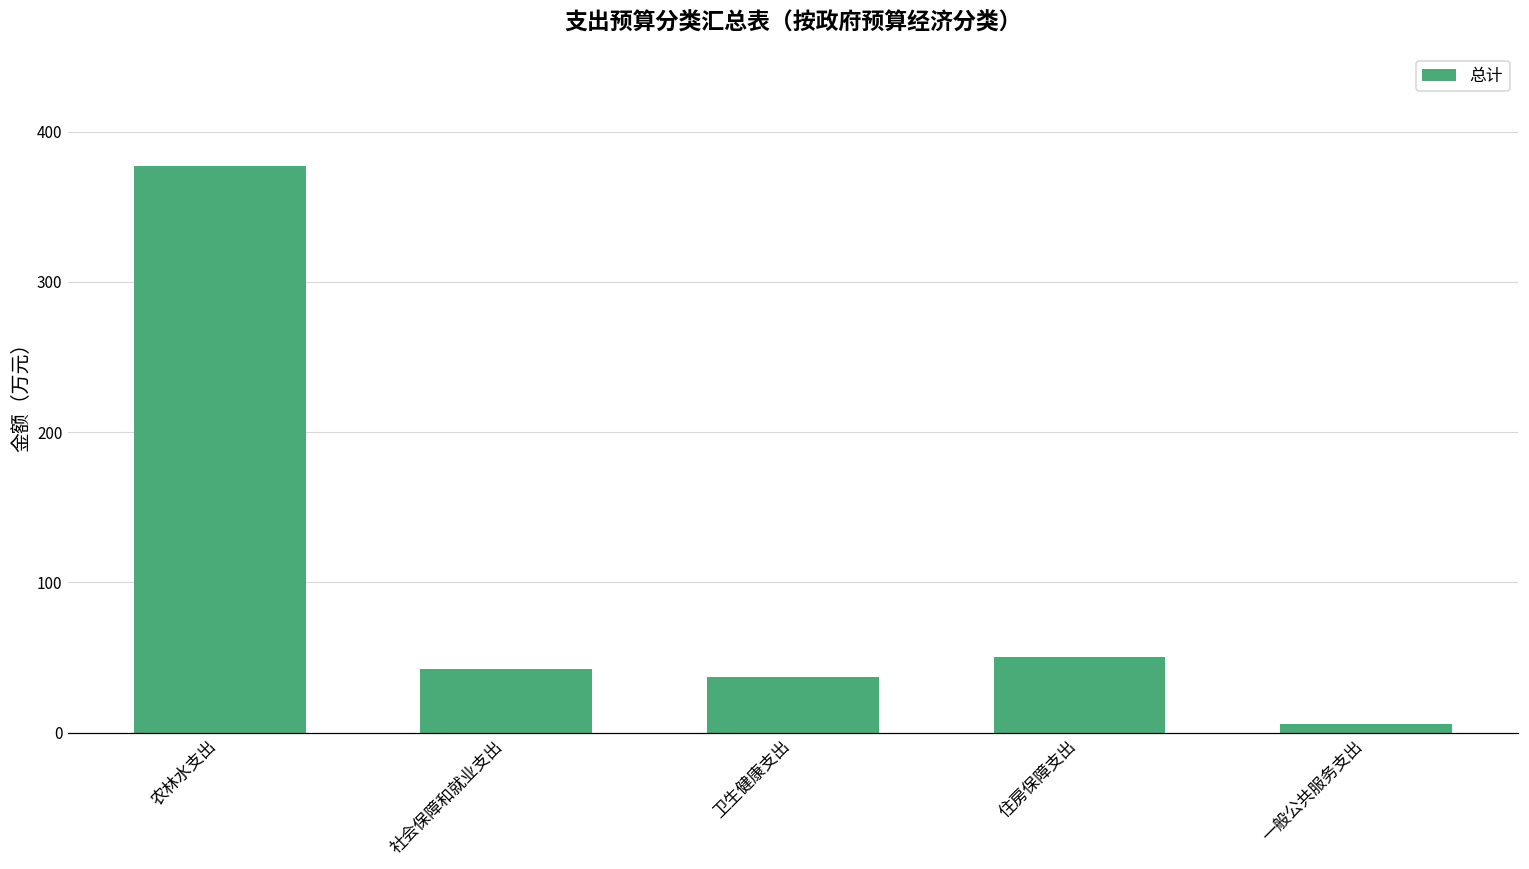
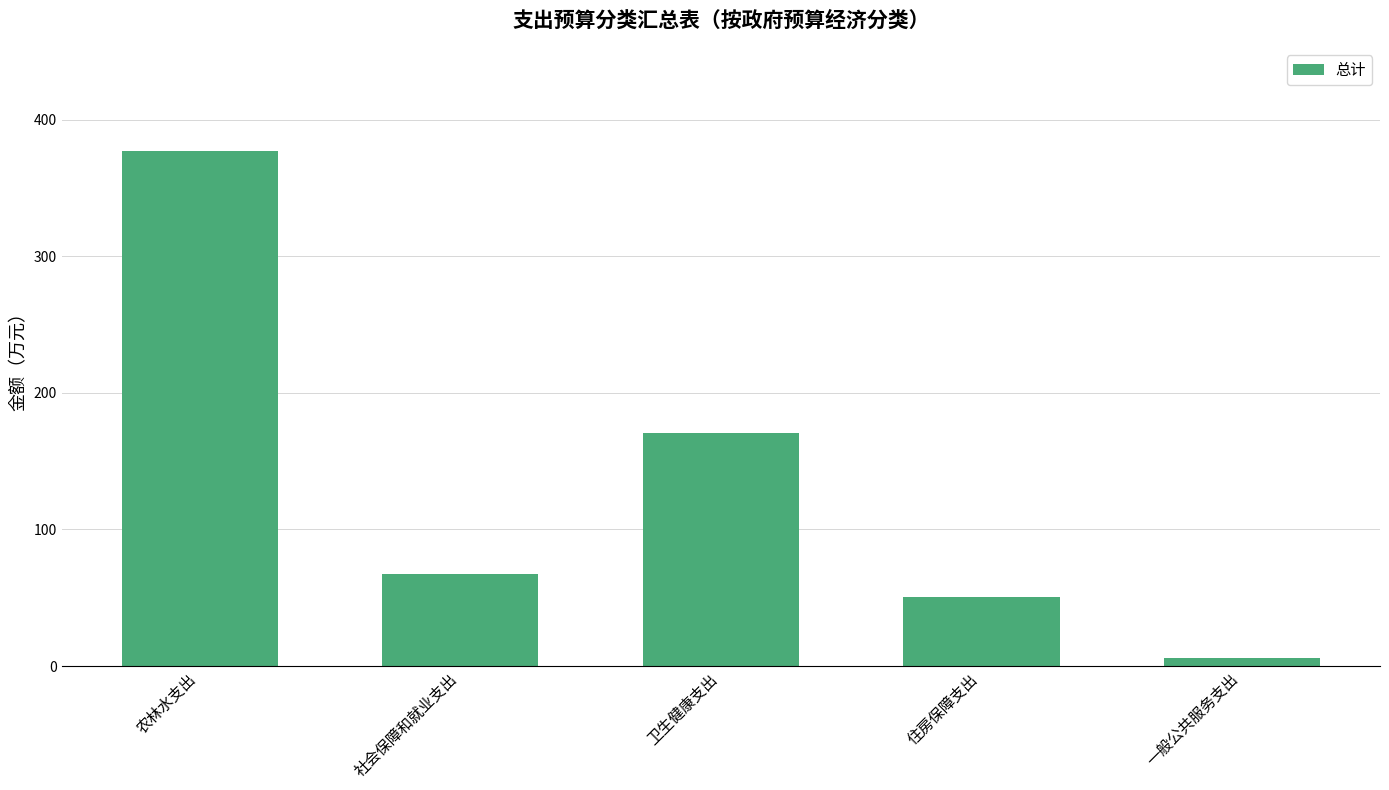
社会保障和就业支出: 42 -> 67
卫生健康支出: 37 -> 170
